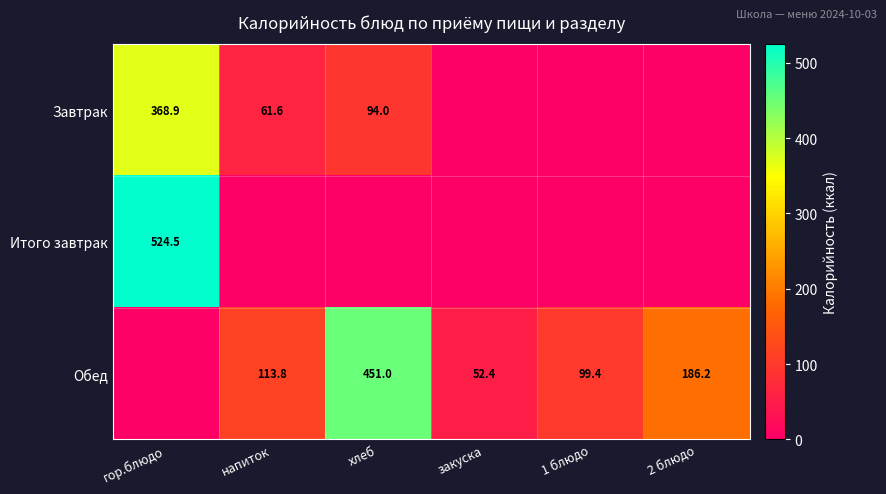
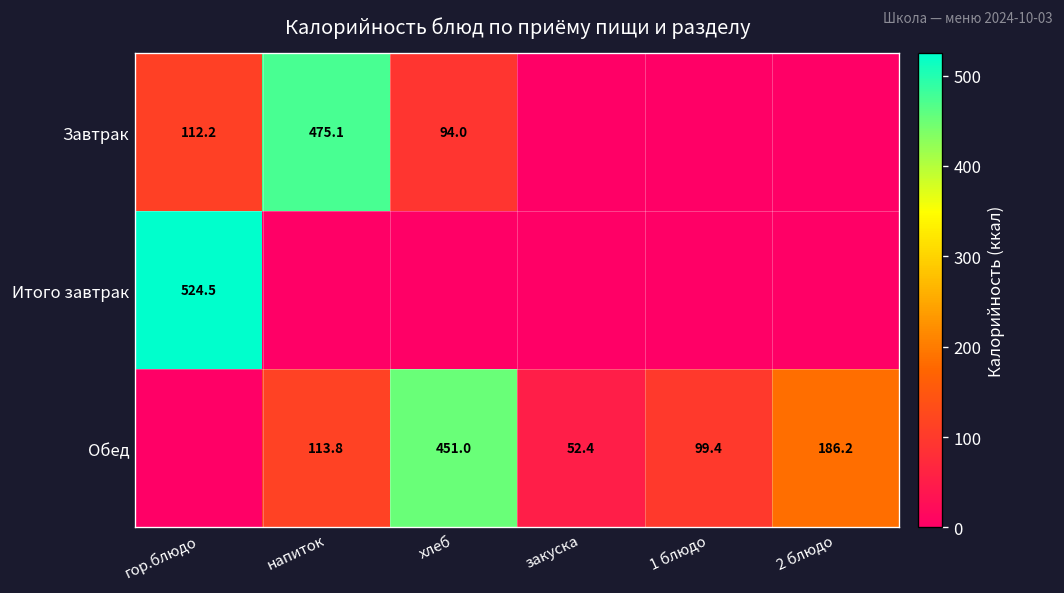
Завтрак, гор.блюдо: 368.9 -> 112.2
Завтрак, напиток: 61.6 -> 475.1
